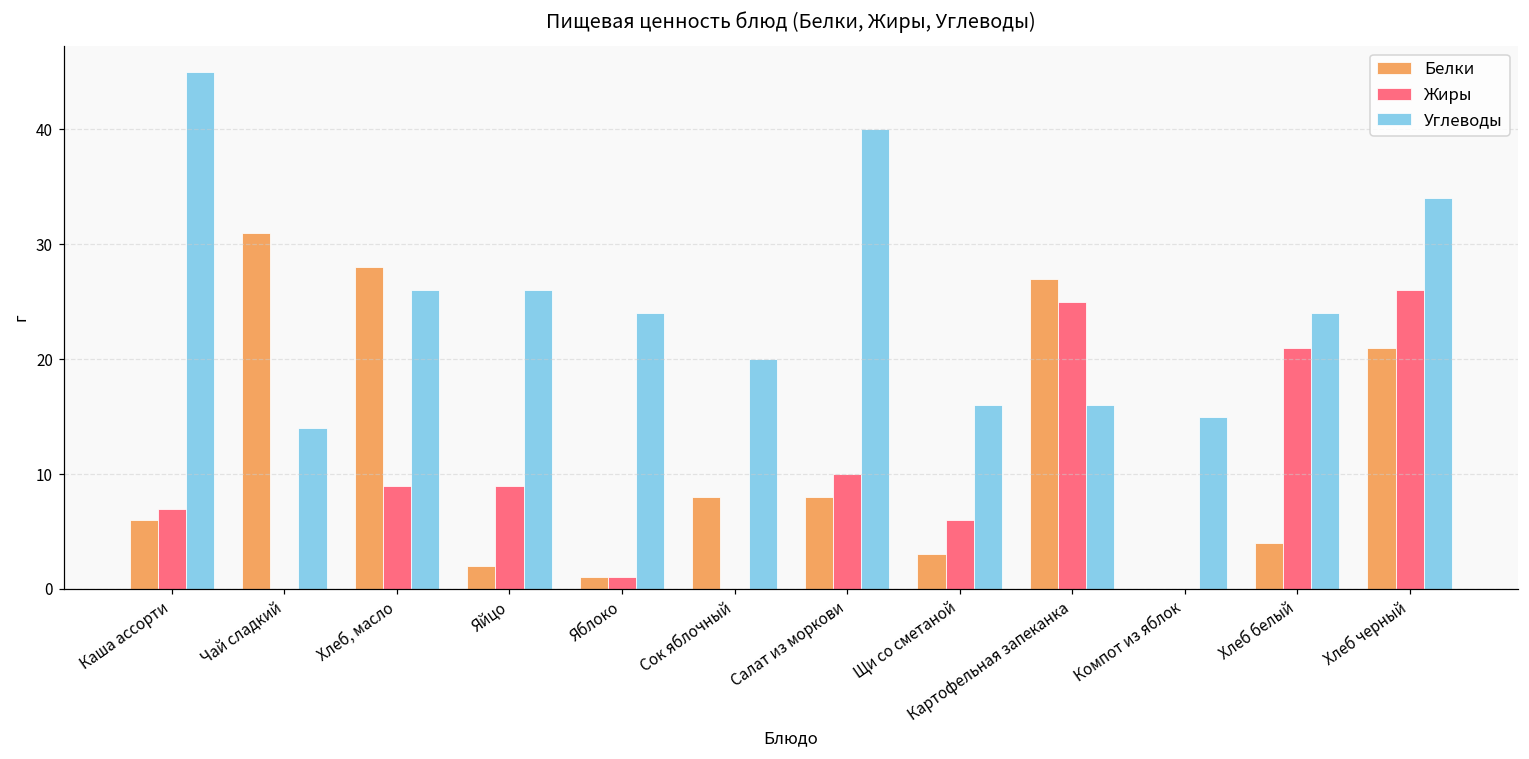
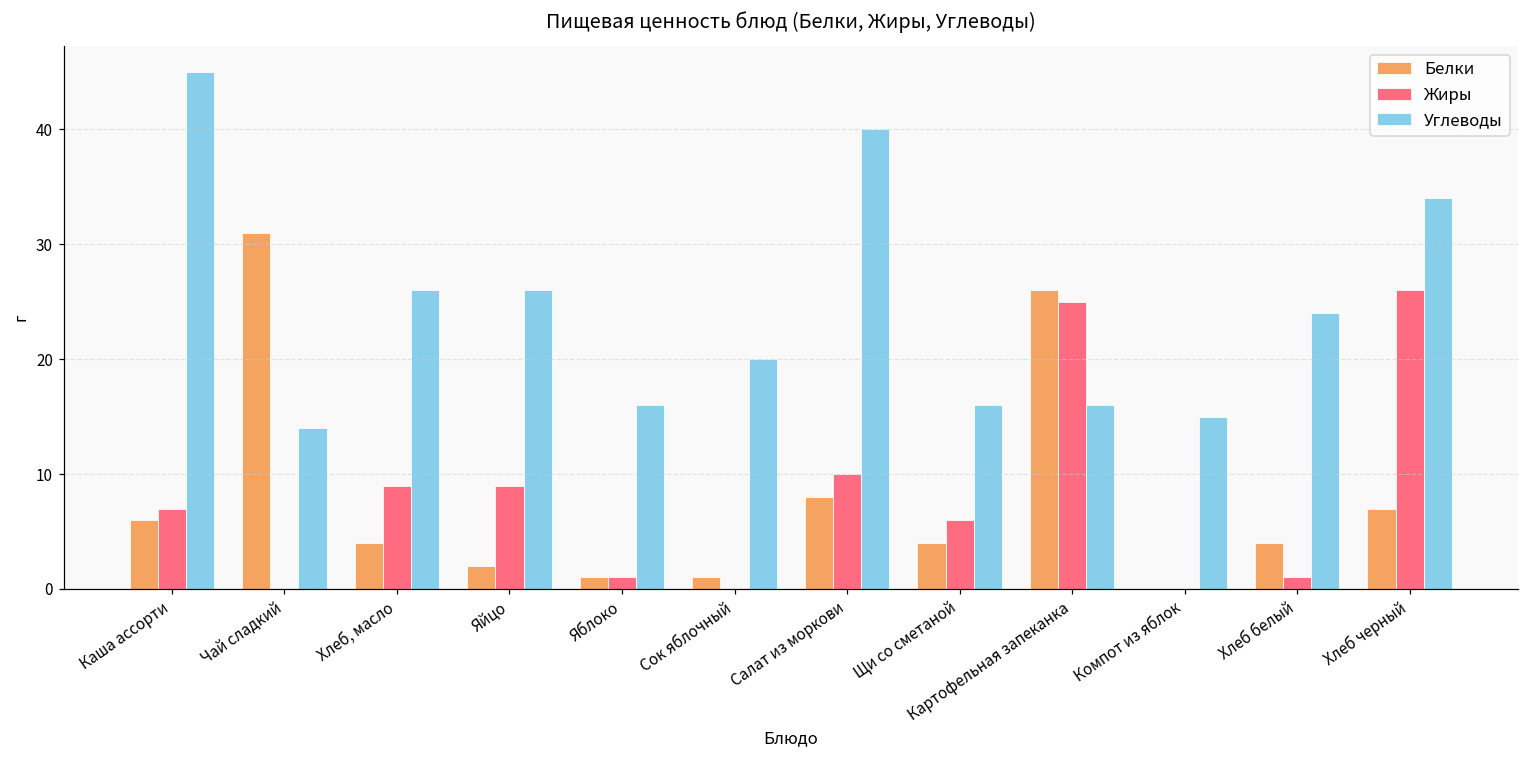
Белки, Хлеб, масло: 28 -> 4
Углеводы, Яблоко: 24 -> 16
Белки, Сок яблочный: 8 -> 1
Белки, Щи со сметаной: 3 -> 4
Белки, Картофельная запеканка: 27 -> 26
Жиры, Хлеб белый: 21 -> 1
Белки, Хлеб черный: 21 -> 7
